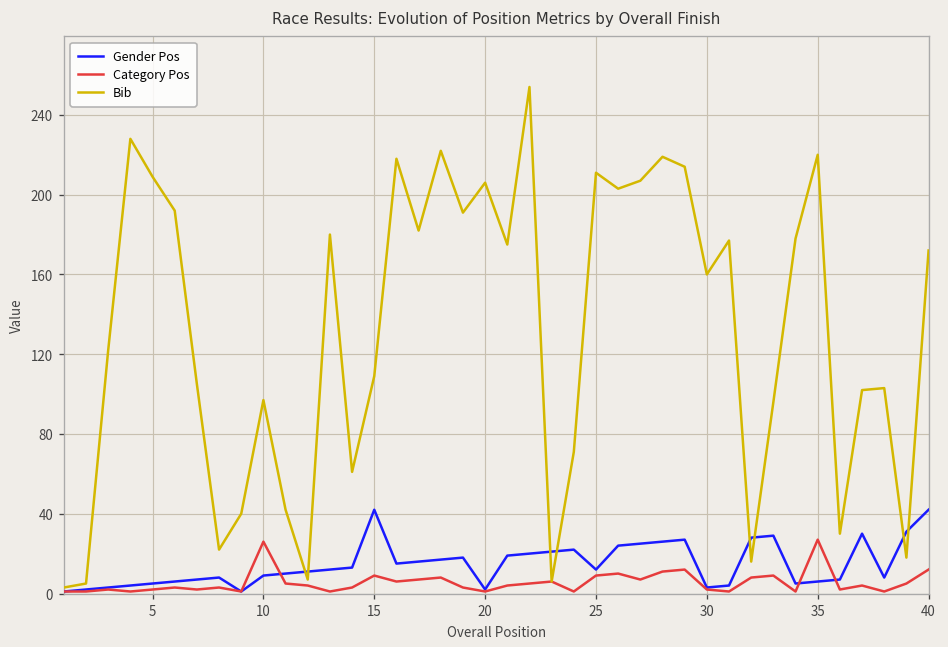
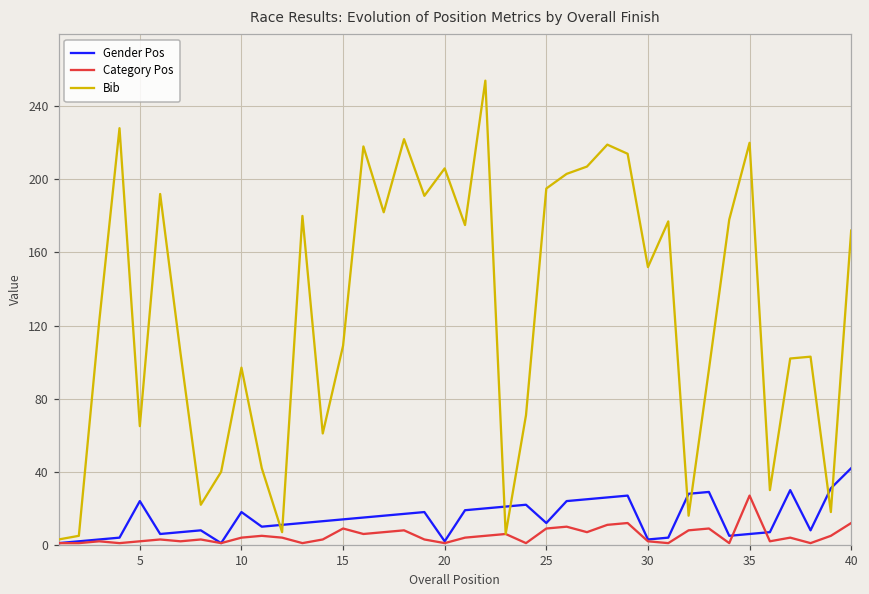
Gender Pos, 5: 5 -> 24
Bib, 5: 209 -> 65
Gender Pos, 10: 9 -> 18
Category Pos, 10: 26 -> 4
Gender Pos, 15: 42 -> 14
Bib, 25: 211 -> 195
Bib, 30: 160 -> 152
